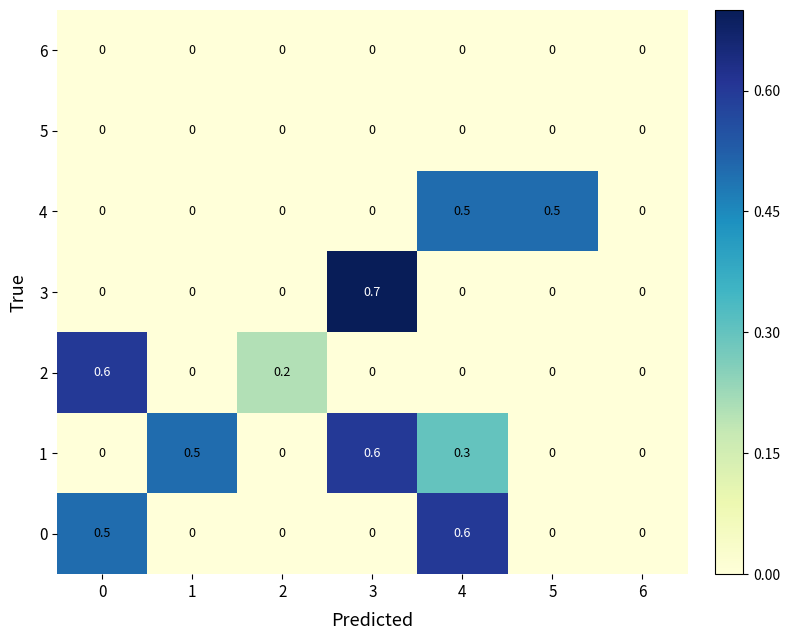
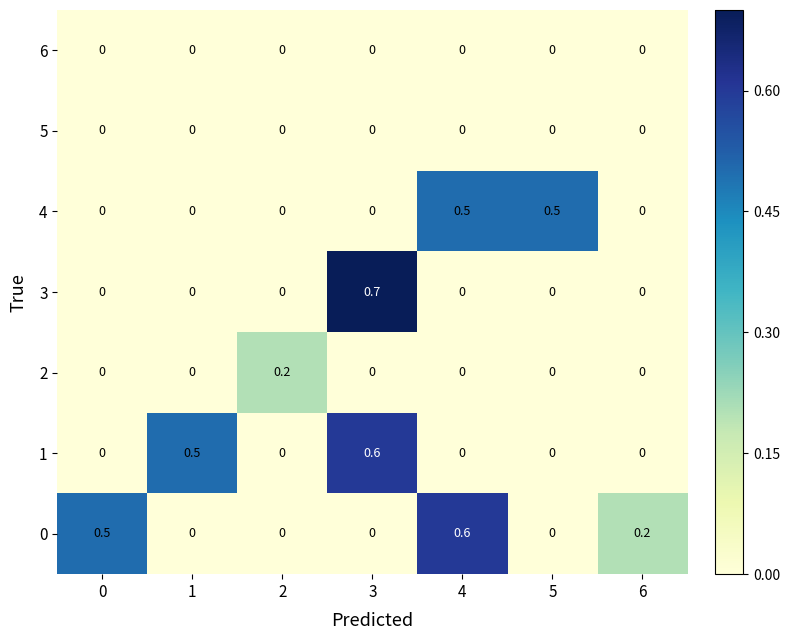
2, 0: 0.6 -> 0
1, 4: 0.3 -> 0
0, 6: 0 -> 0.2
